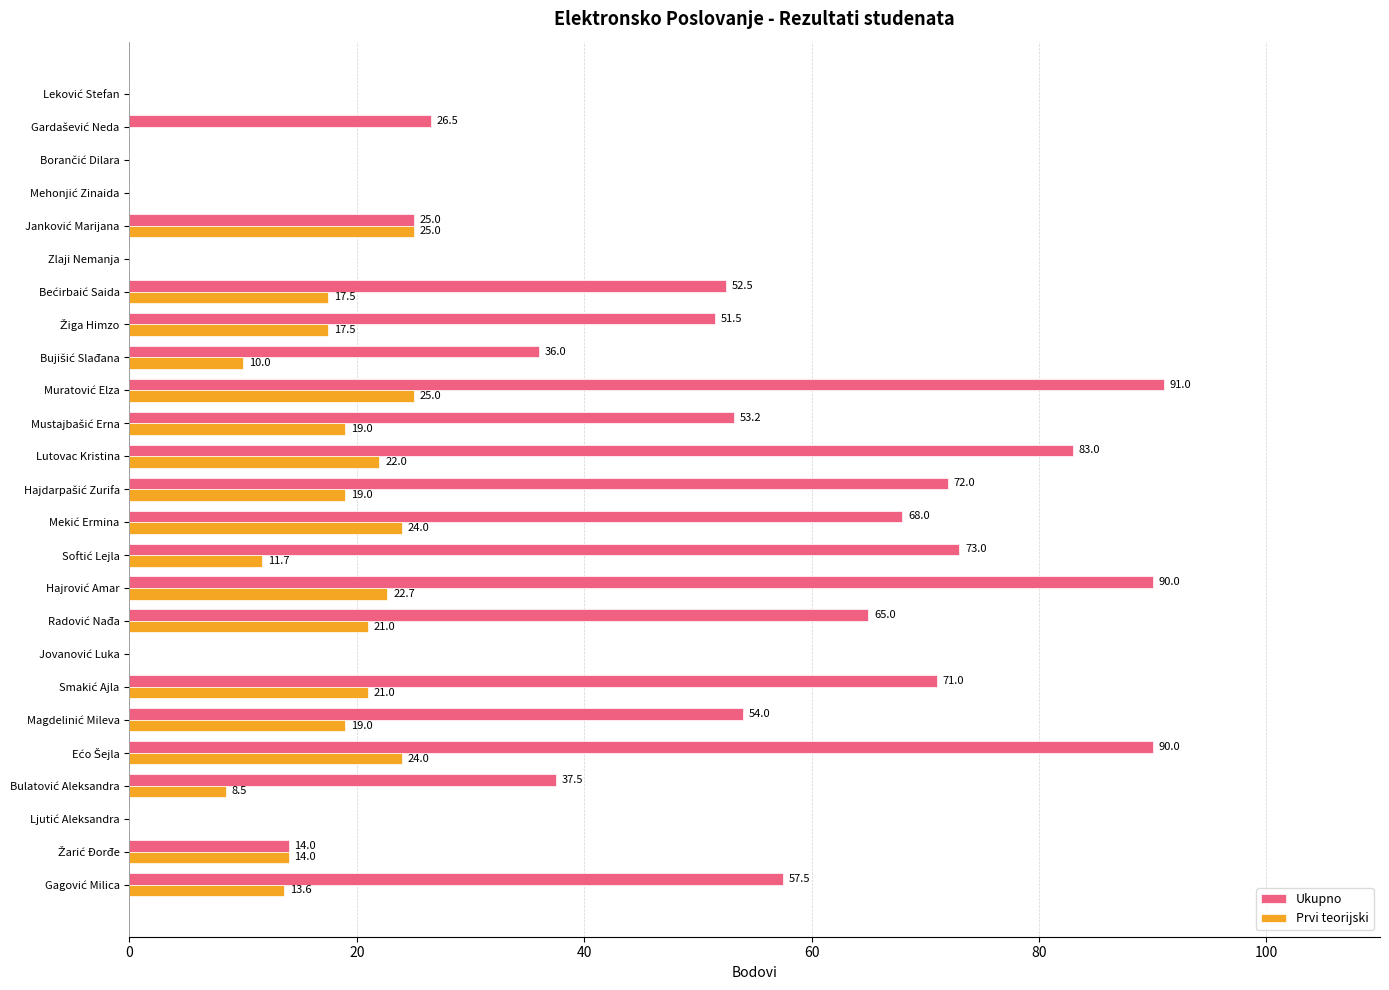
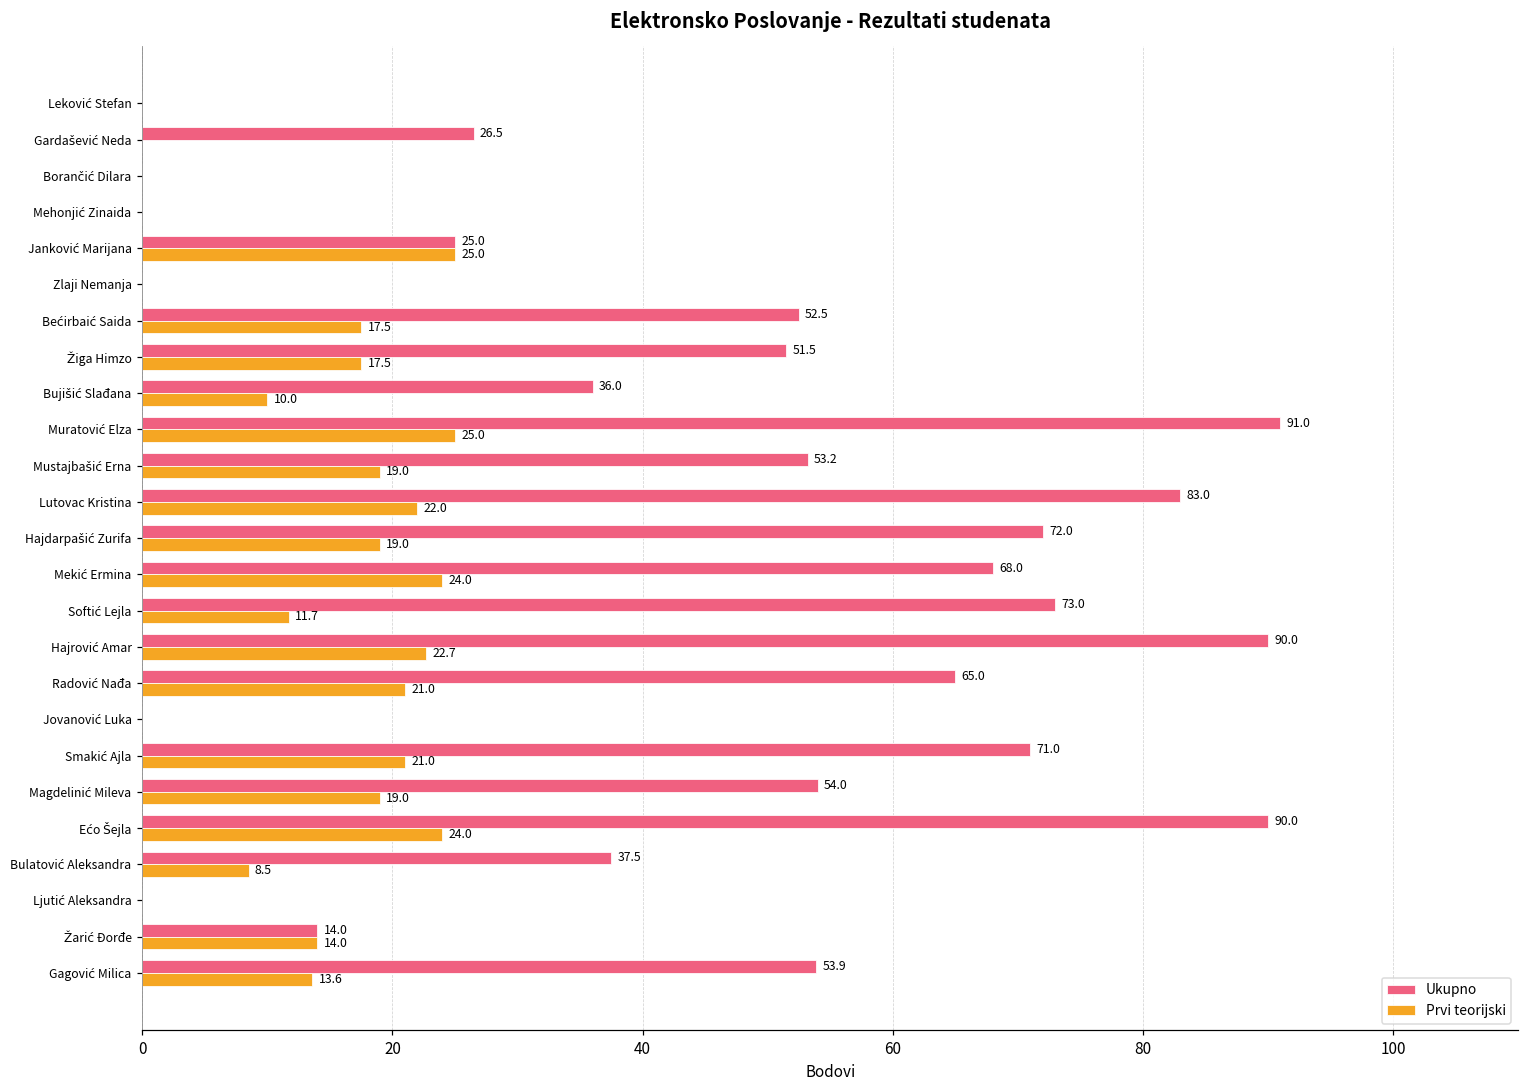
Ukupno, Gagović Milica: 57.5 -> 53.9
